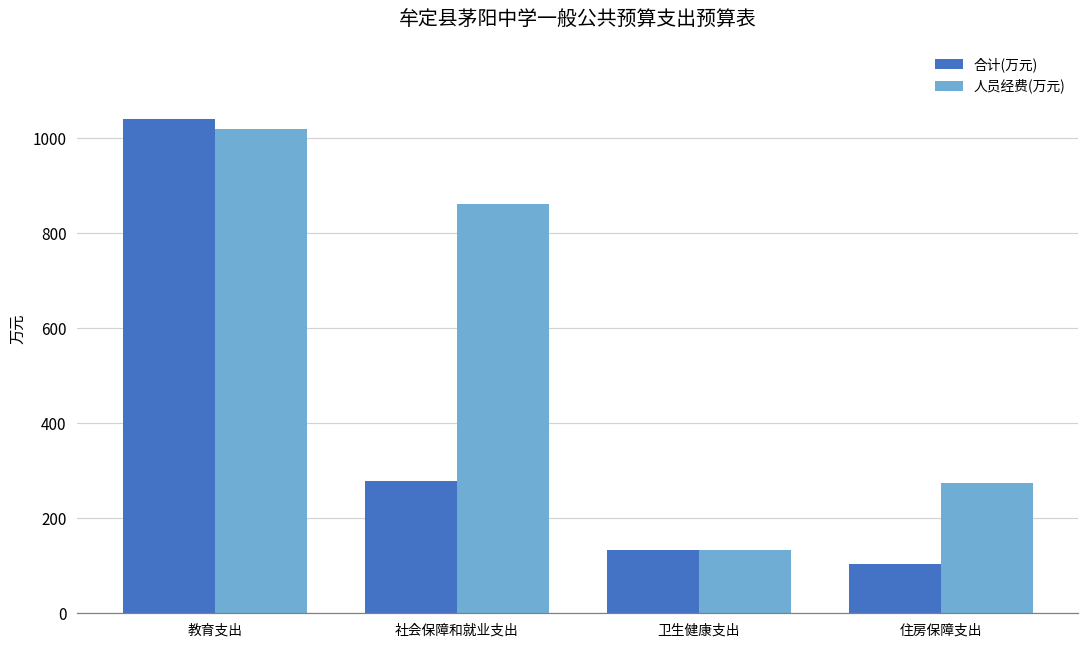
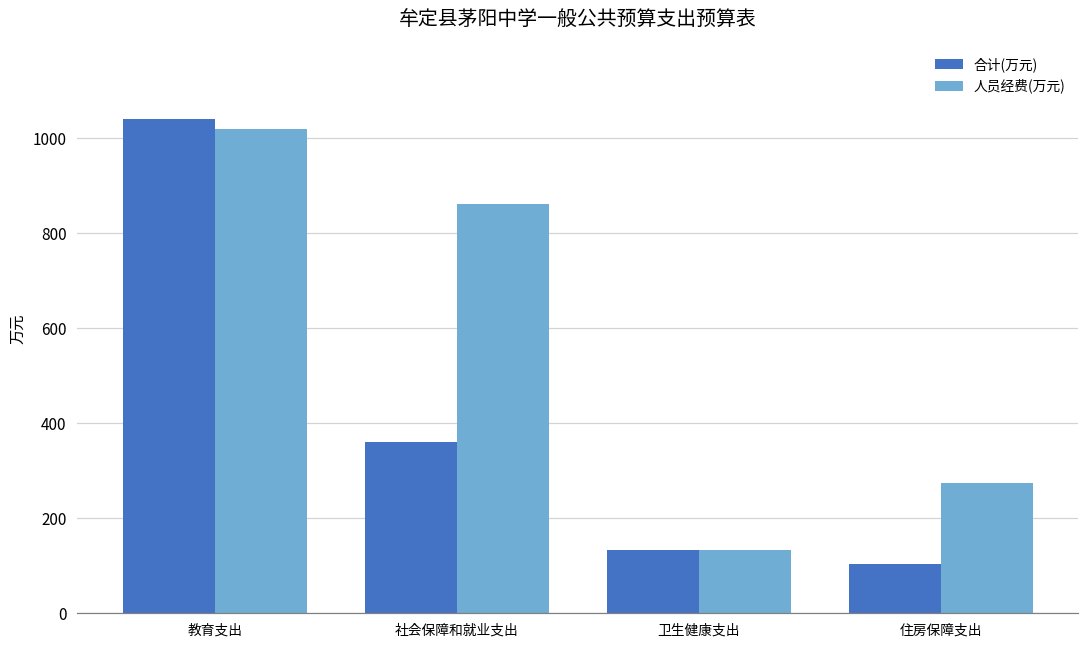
合计(万元), 社会保障和就业支出: 280 -> 360
